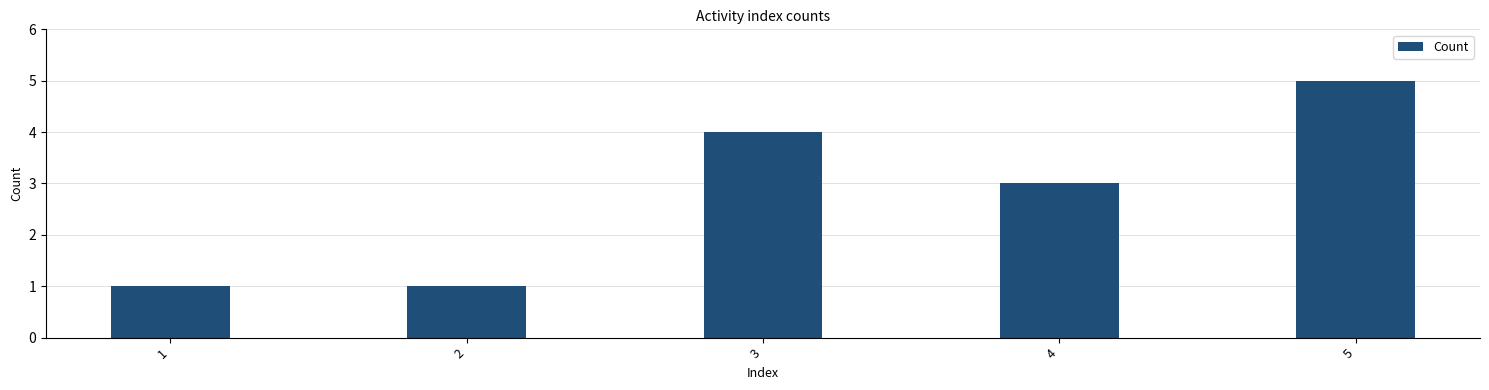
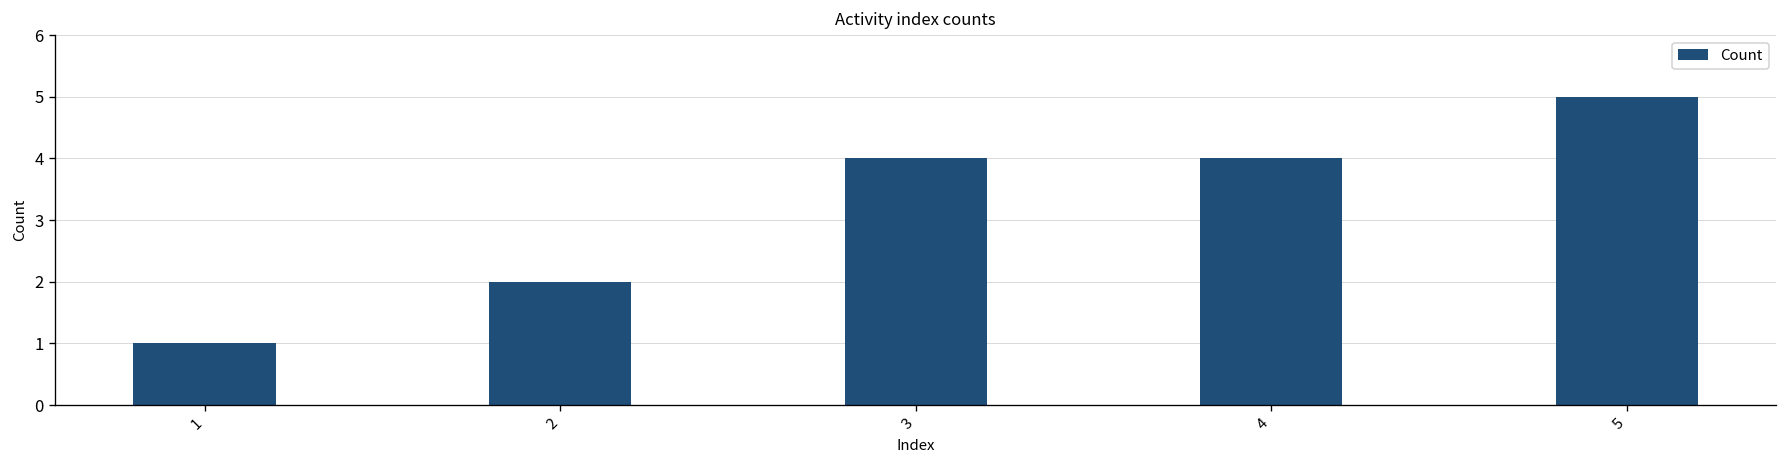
2: 1 -> 2
4: 3 -> 4
